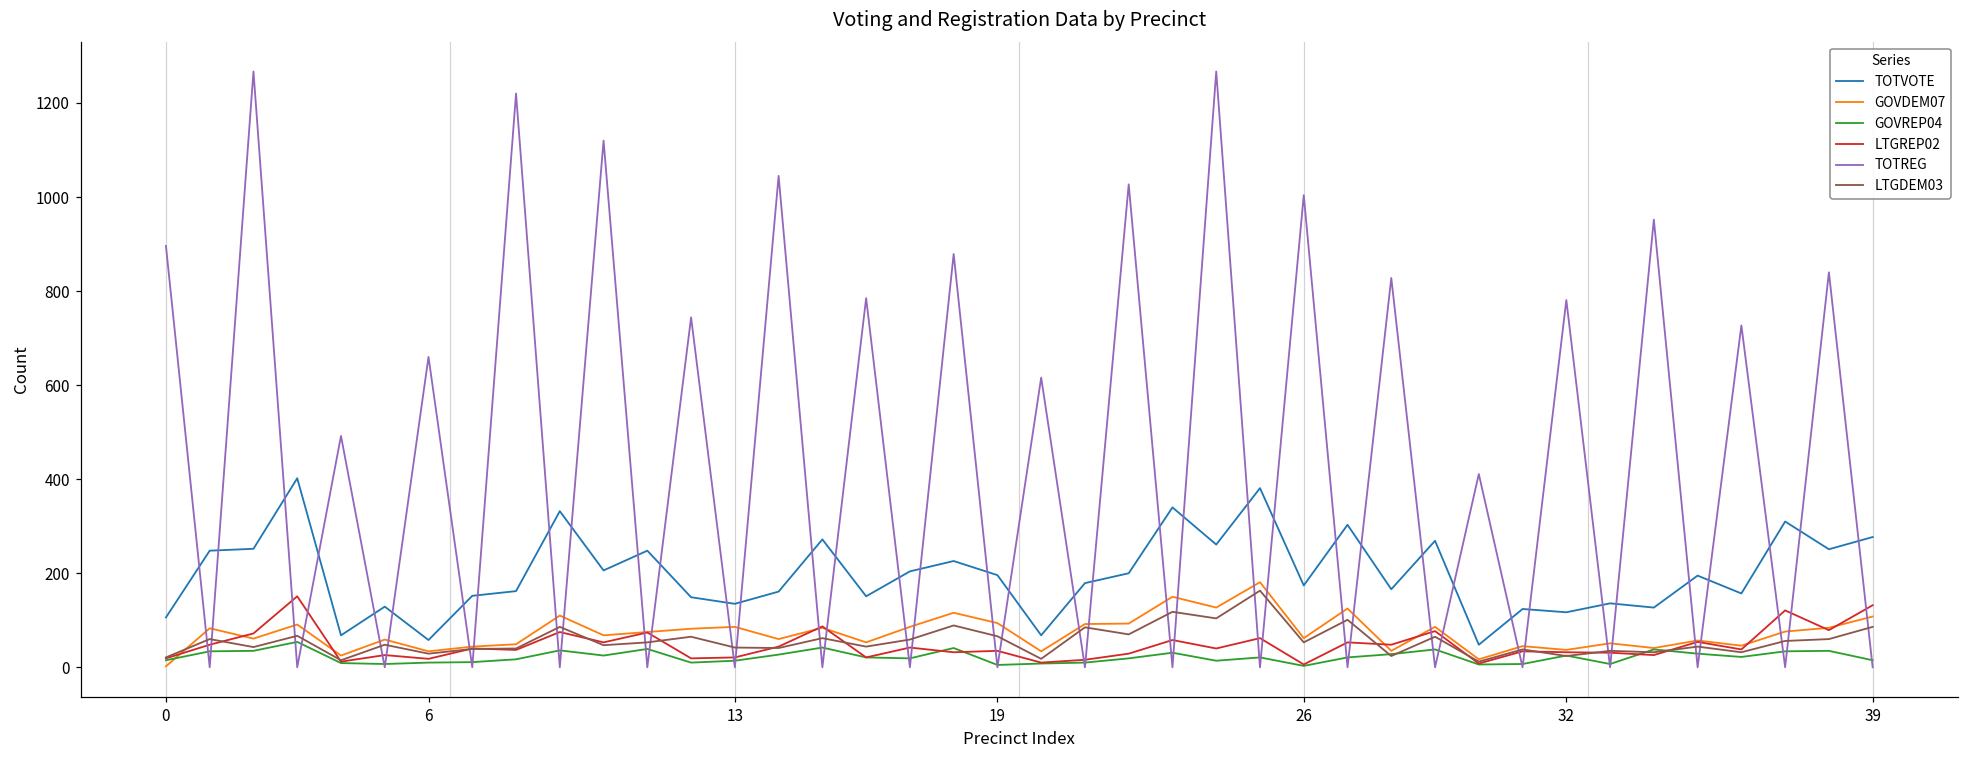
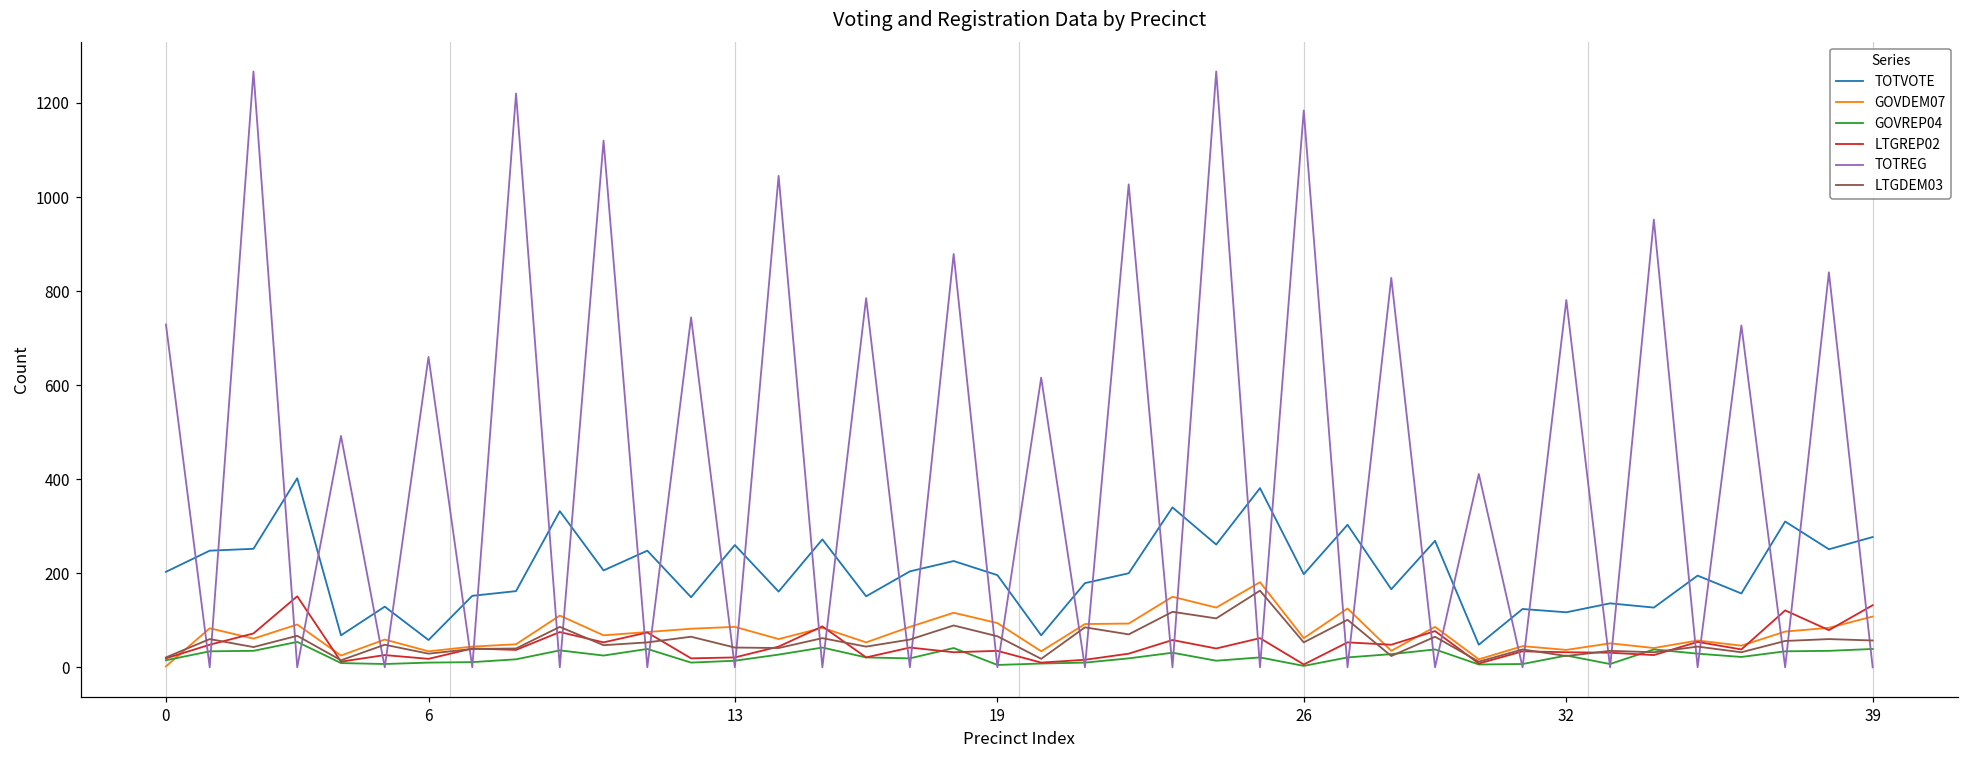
TOTVOTE, 0: 110 -> 200
TOTREG, 0: 900 -> 730
TOTVOTE, 13: 140 -> 260
TOTVOTE, 26: 170 -> 200
TOTREG, 26: 1000 -> 1180
GOVREP04, 39: 20 -> 40
LTGDEM03, 39: 90 -> 60
